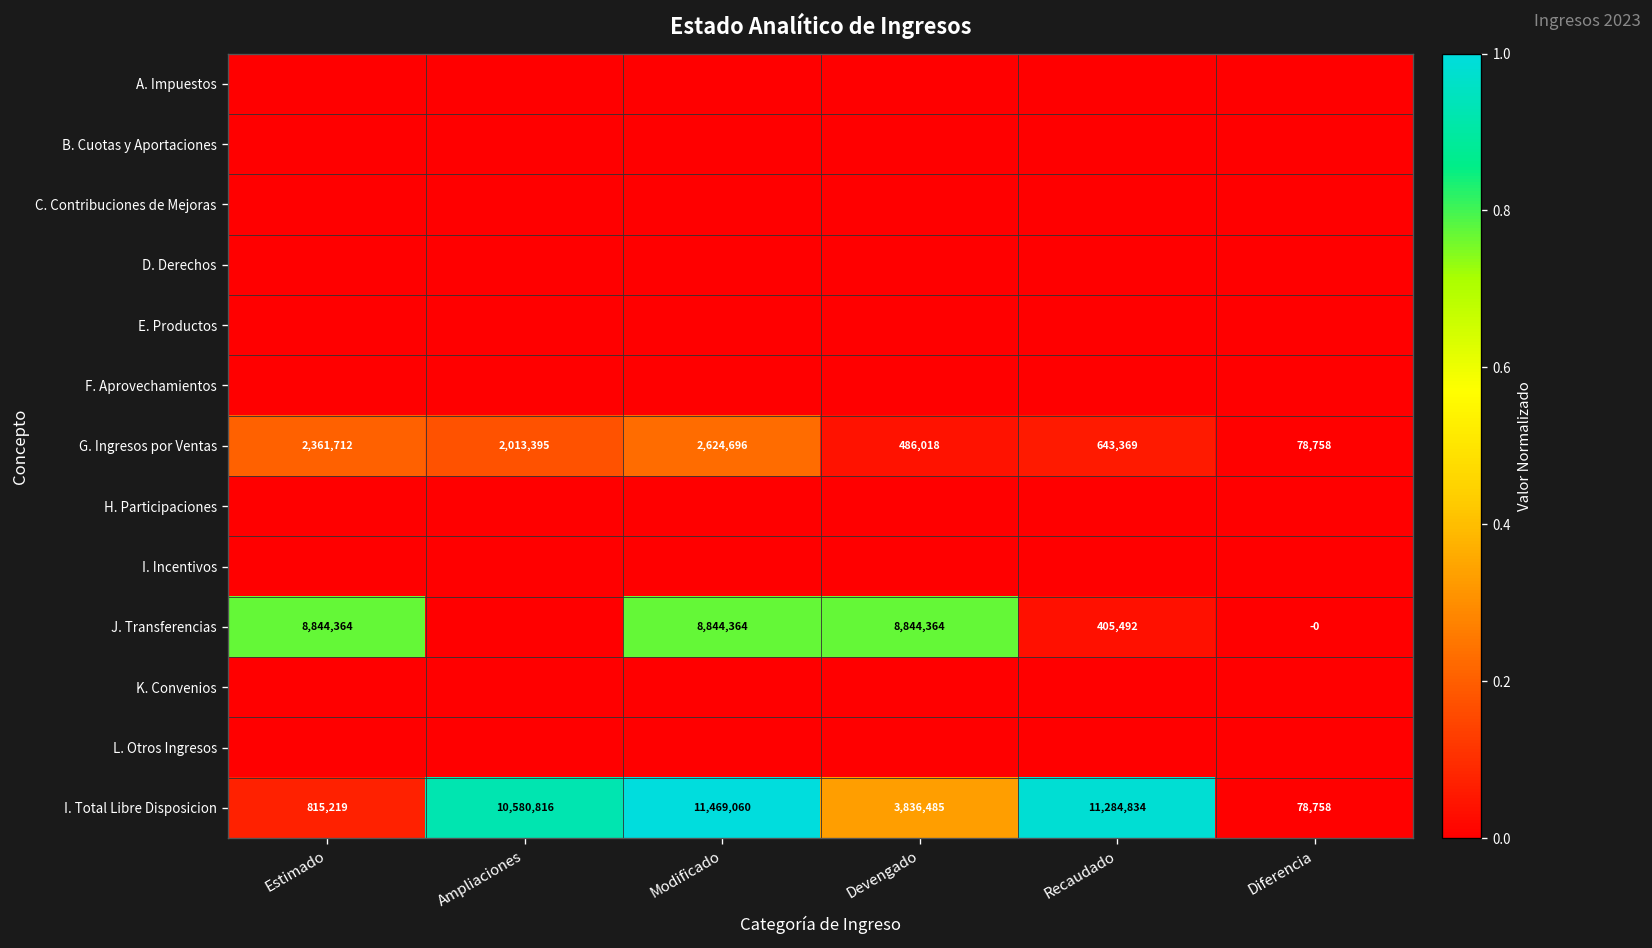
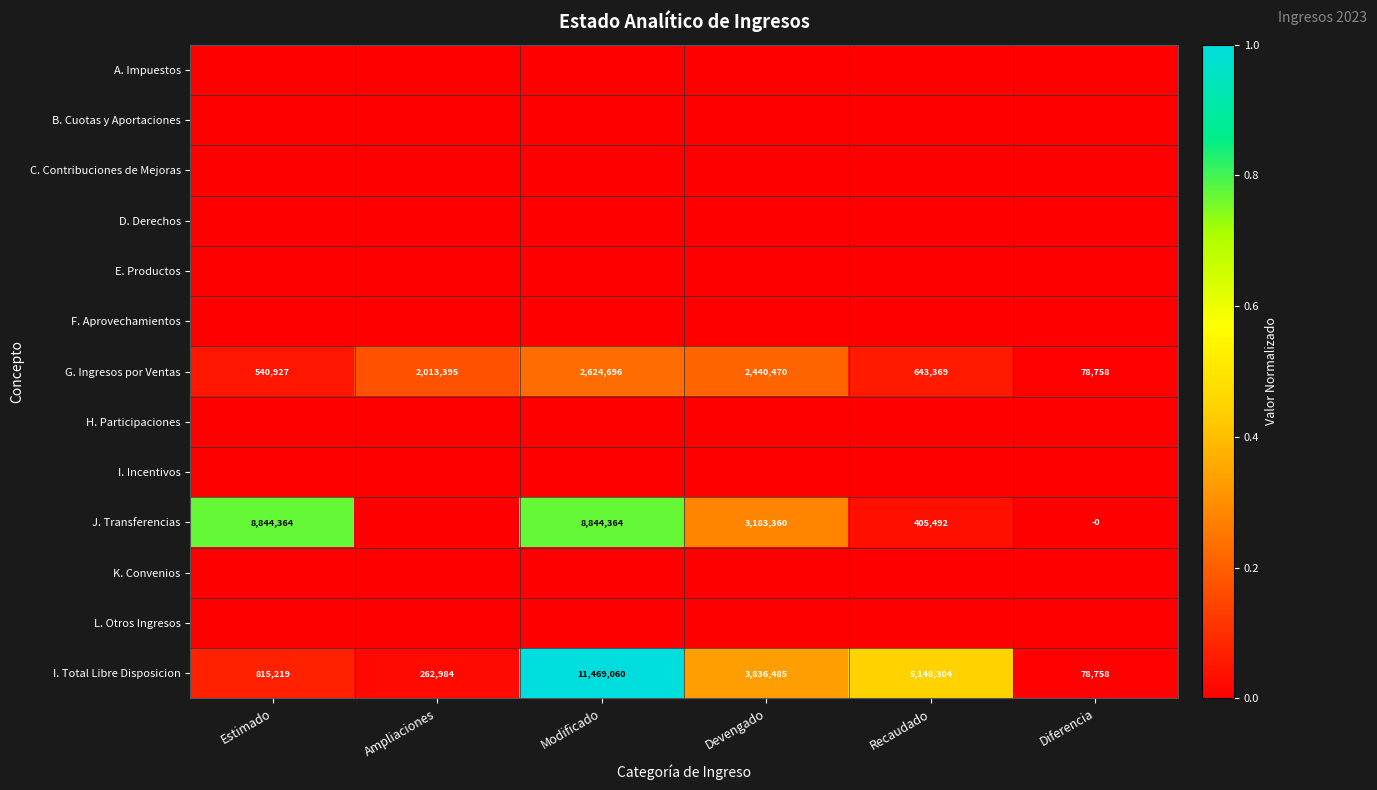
G. Ingresos por Ventas, Estimado: 2,361,712 -> 540,927
G. Ingresos por Ventas, Devengado: 486,018 -> 2,440,470
J. Transferencias, Devengado: 8,844,364 -> 3,183,360
I. Total Libre Disposicion, Ampliaciones: 10,580,816 -> 262,984
I. Total Libre Disposicion, Recaudado: 11,284,834 -> 5,148,304
